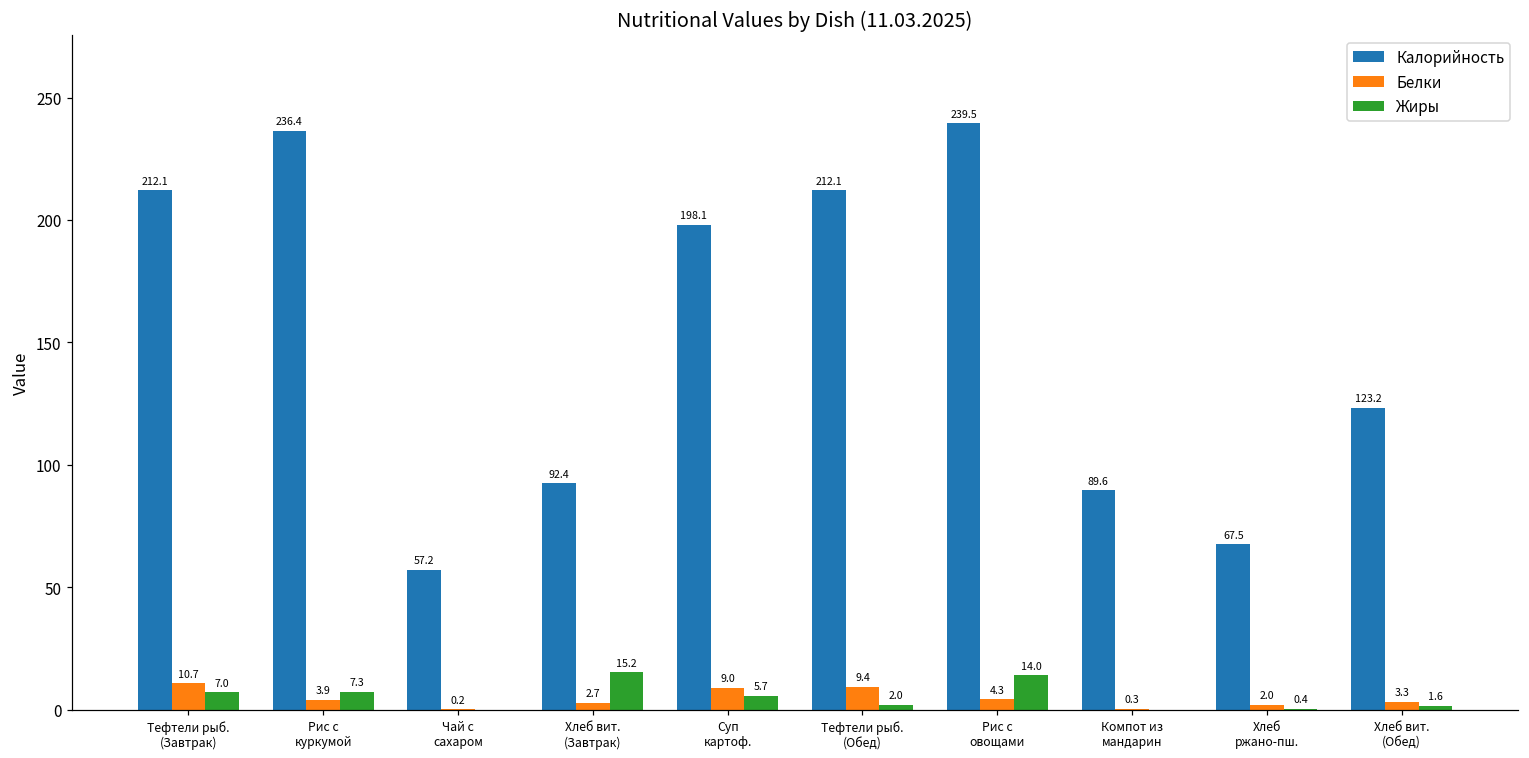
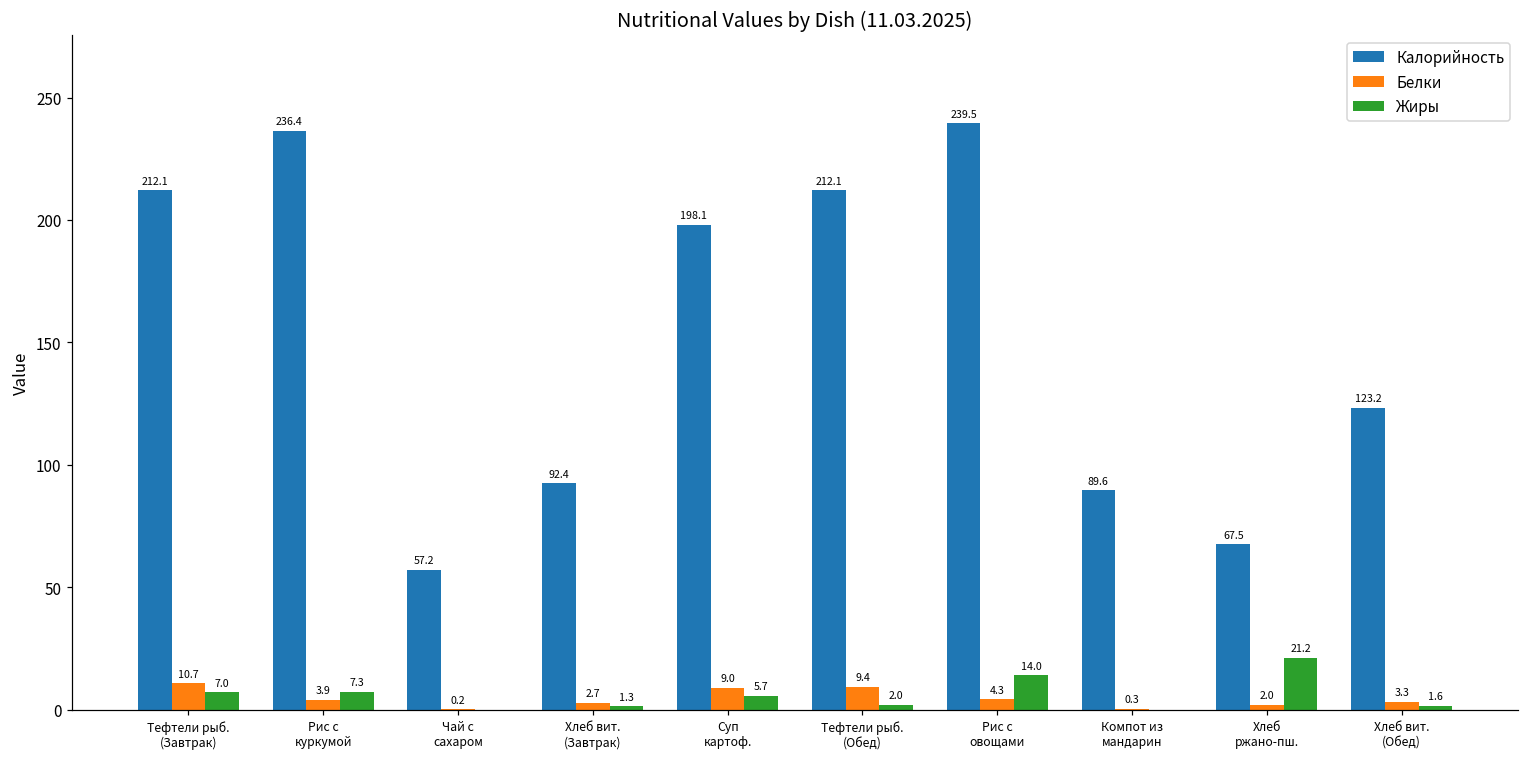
Жиры, Хлеб вит. (Завтрак): 15.2 -> 1.3
Жиры, Хлеб ржано-пш.: 0.4 -> 21.2
